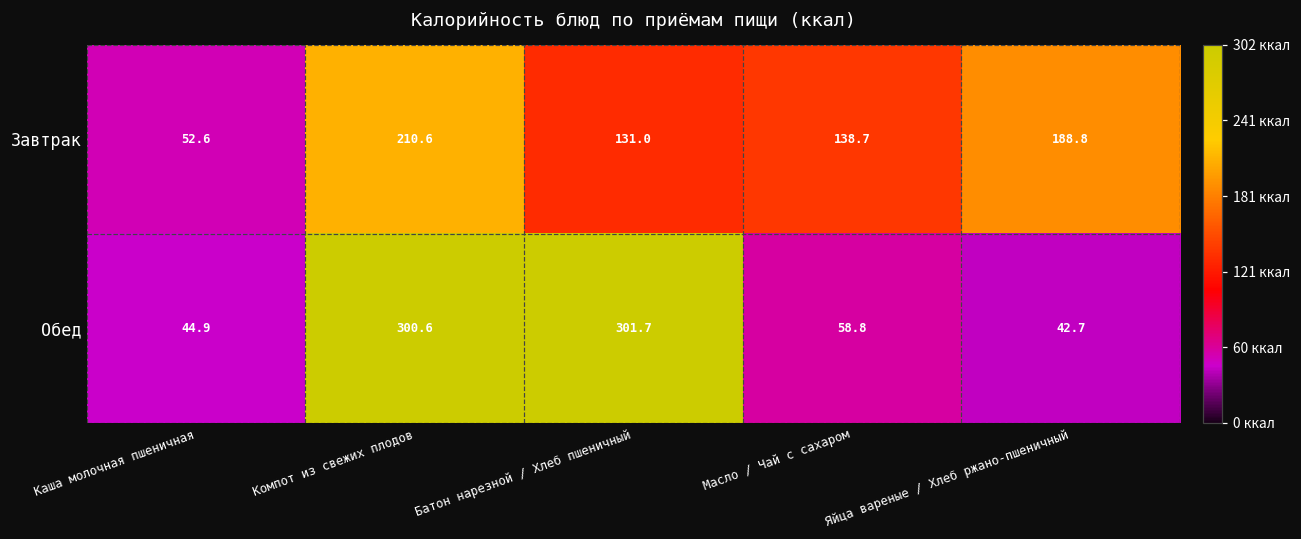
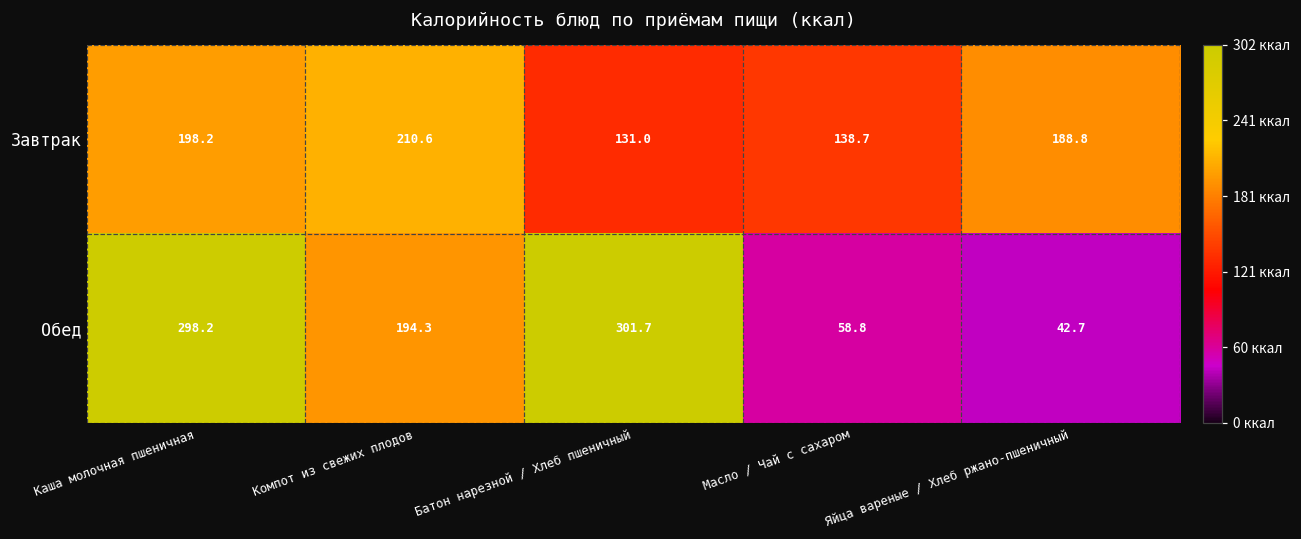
Завтрак, Каша молочная пшеничная: 52.6 -> 198.2
Обед, Каша молочная пшеничная: 44.9 -> 298.2
Обед, Компот из свежих плодов: 300.6 -> 194.3
